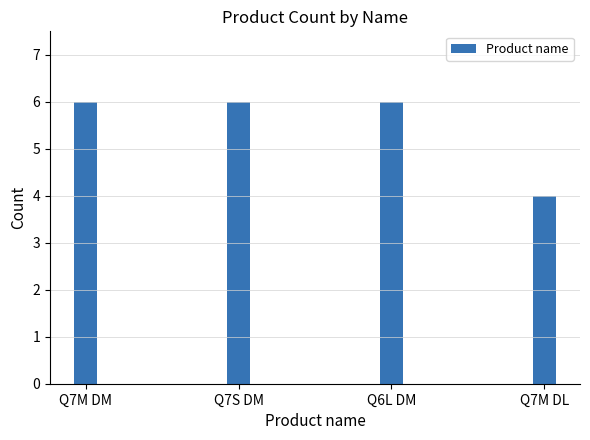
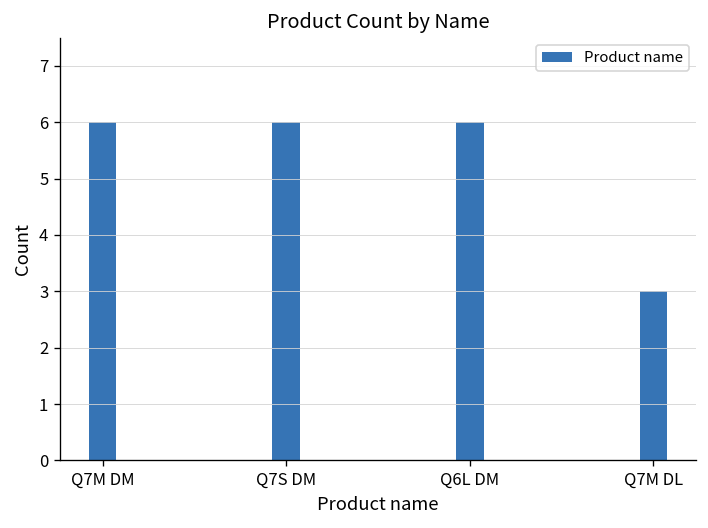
Q7M DL: 4 -> 3
